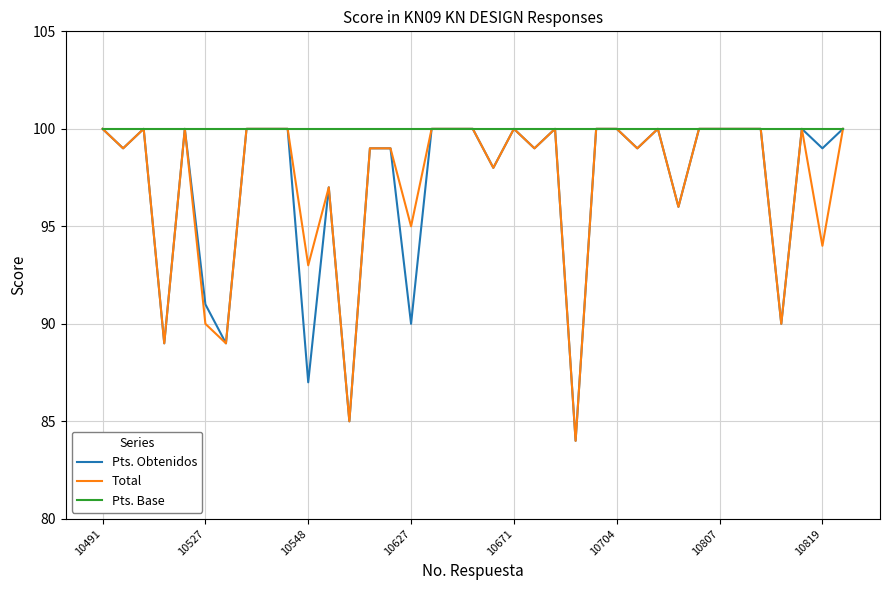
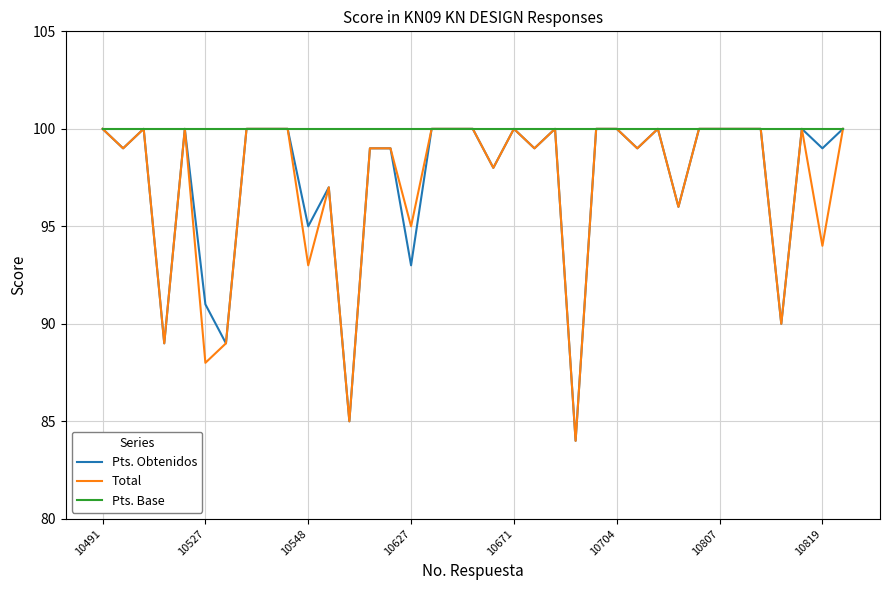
Total, 10527: 90 -> 88
Pts. Obtenidos, 10548: 87 -> 95
Pts. Obtenidos, 10627: 90 -> 93
